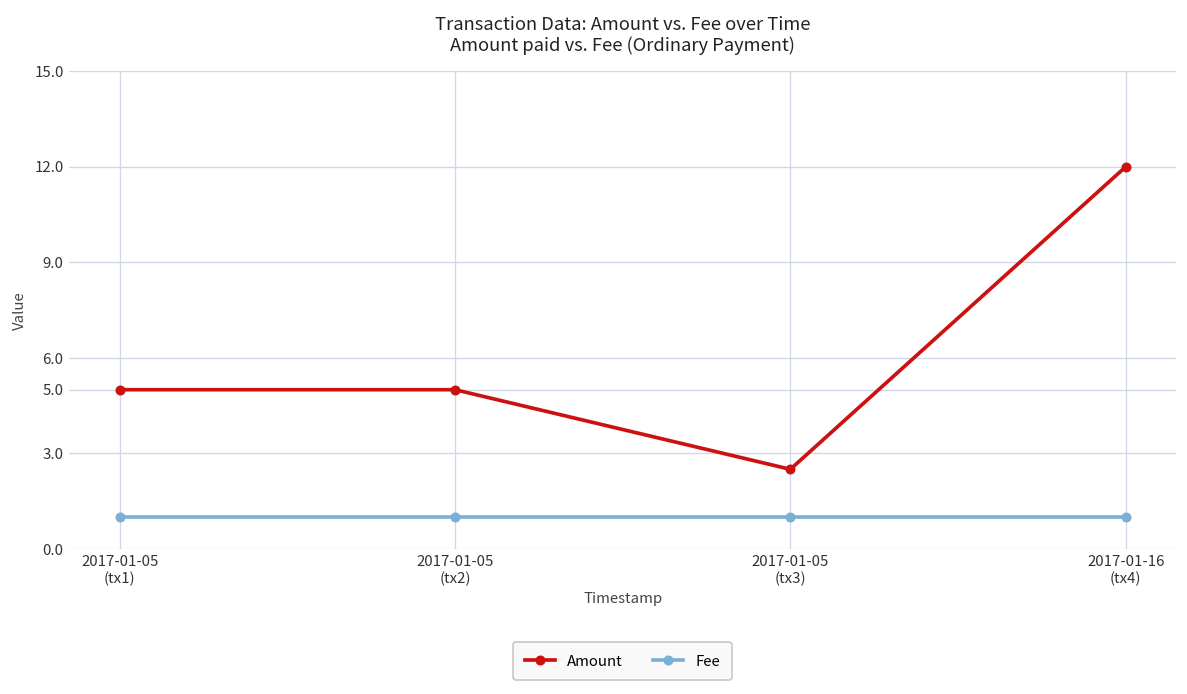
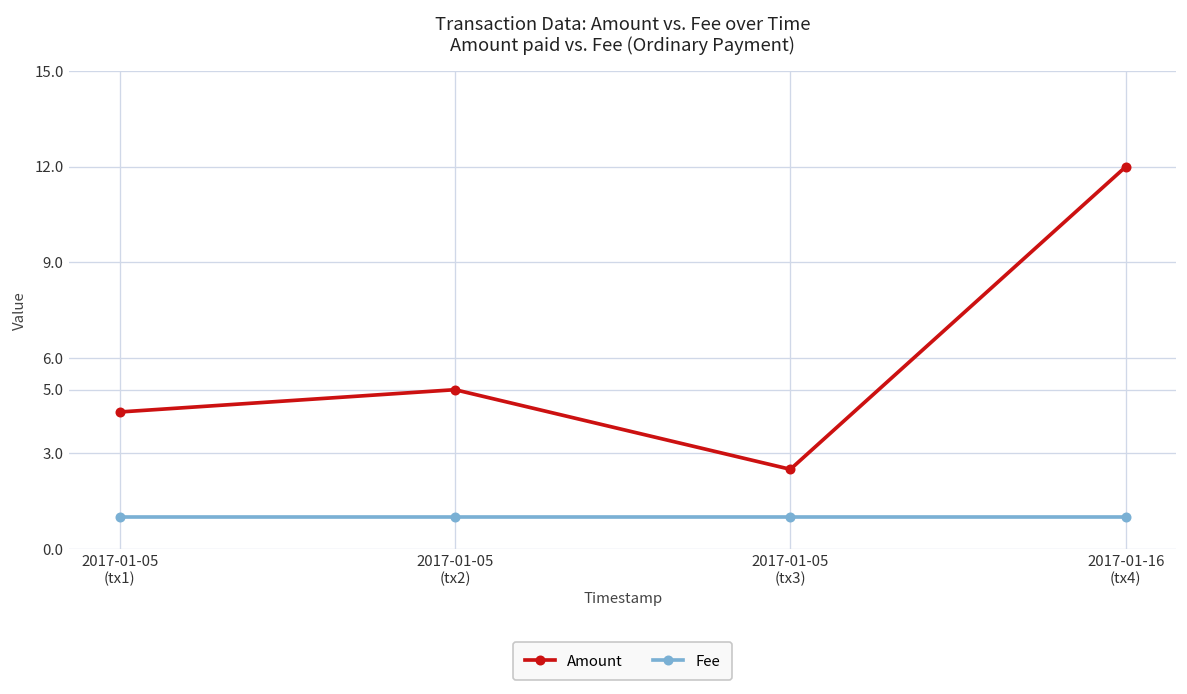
Amount, 2017-01-05 (tx1): 5.0 -> 4.3
